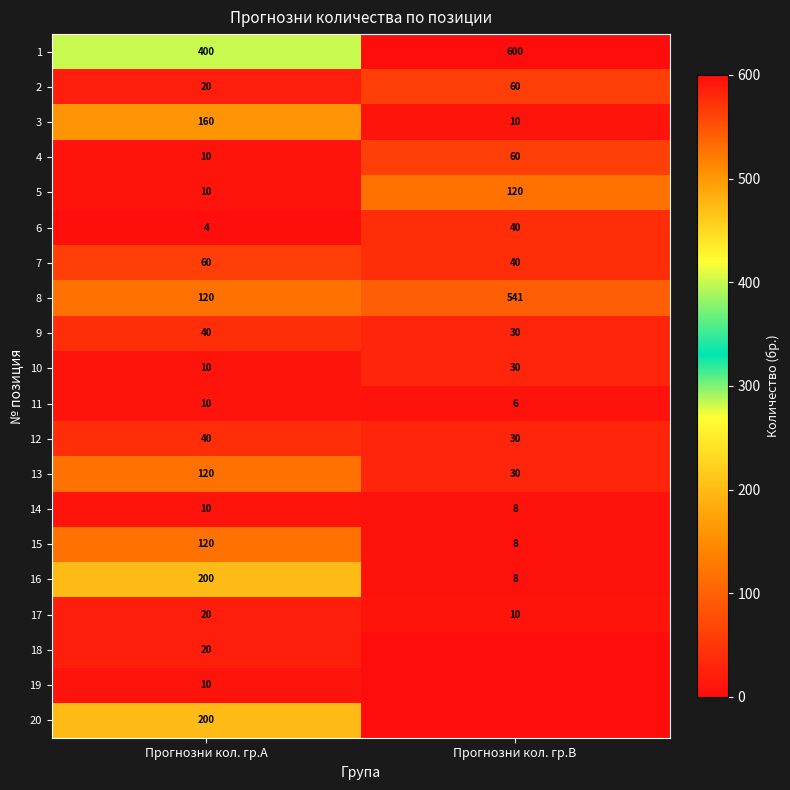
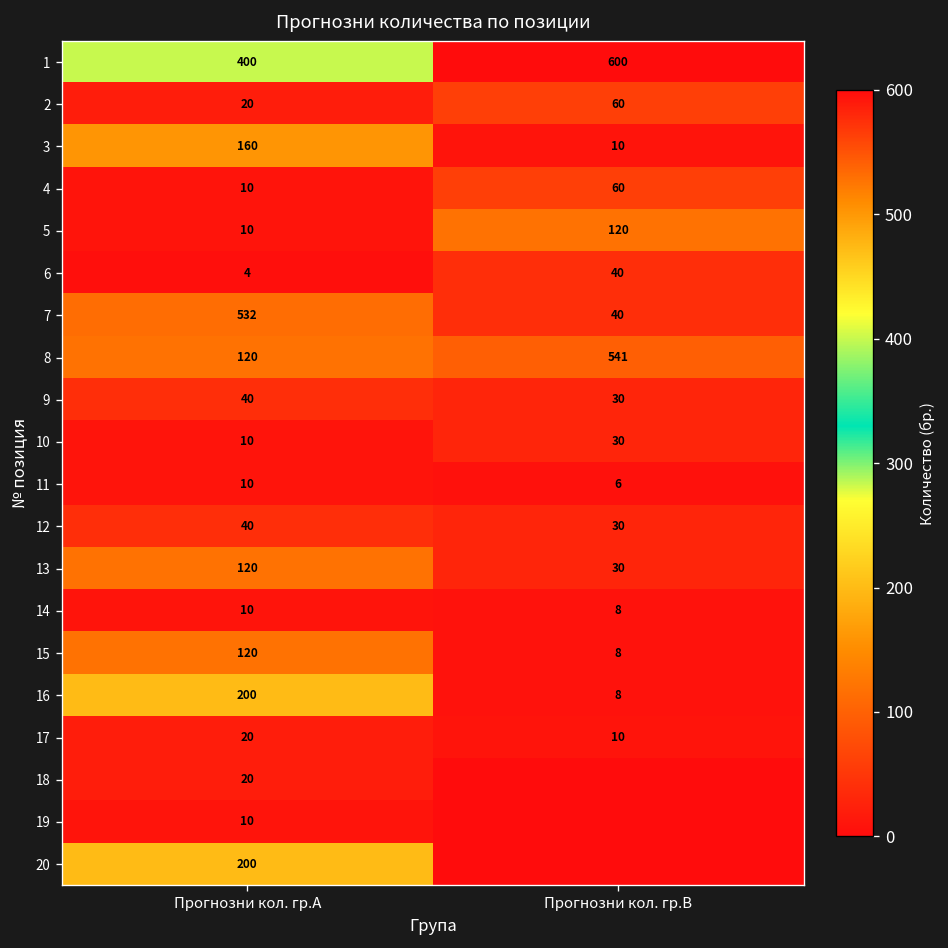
7, Прогнозни кол. гр.A: 60 -> 532
